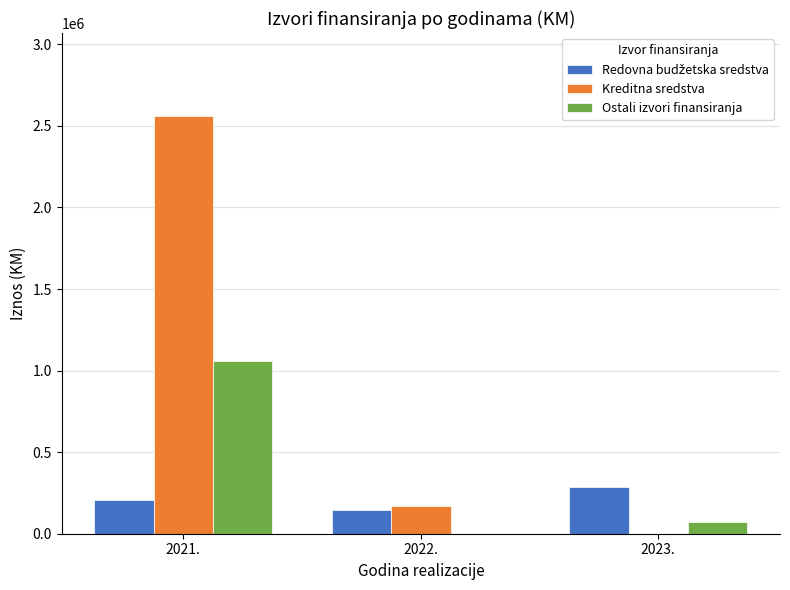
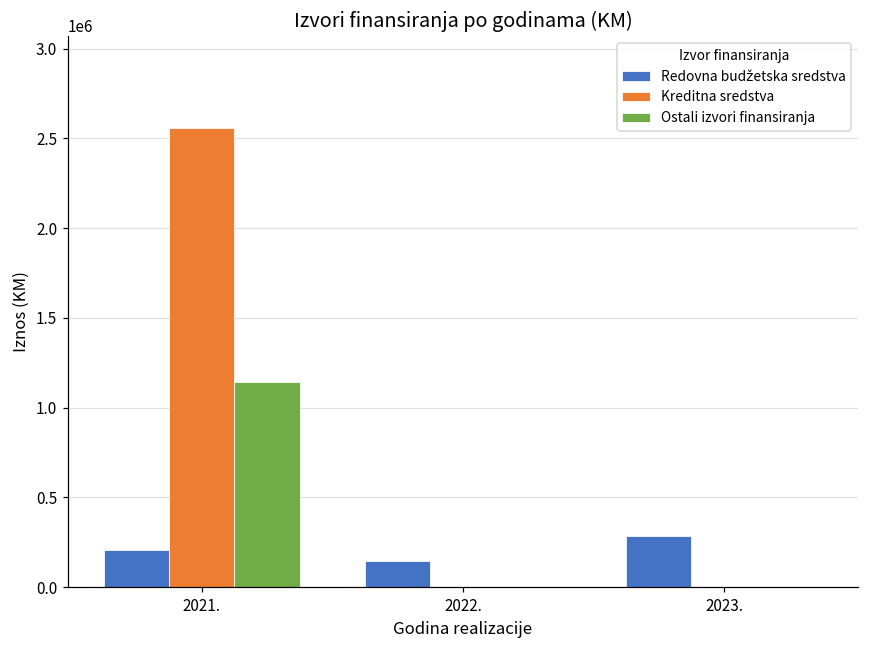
Ostali izvori finansiranja, 2021.: 1060000 -> 1140000
Kreditna sredstva, 2022.: 170000 -> 0
Ostali izvori finansiranja, 2023.: 70000 -> 0
